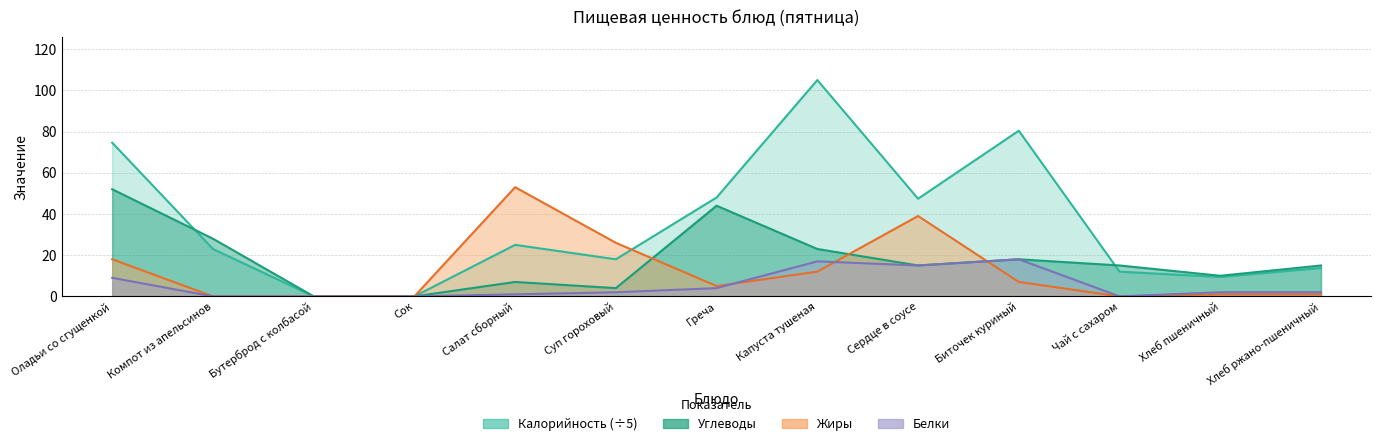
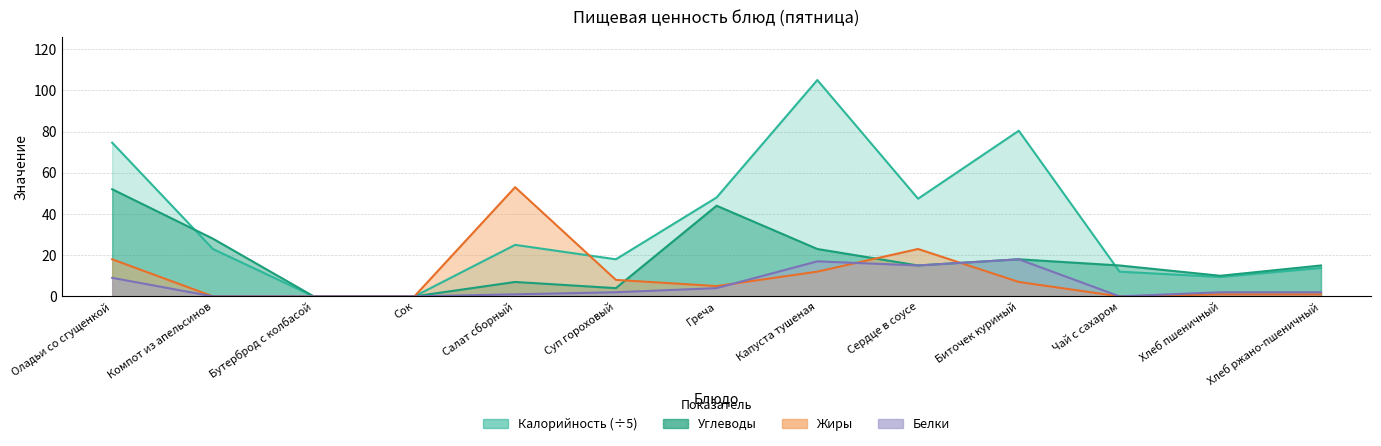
Жиры, Суп гороховый: 26 -> 8
Жиры, Сердце в соусе: 39 -> 23
